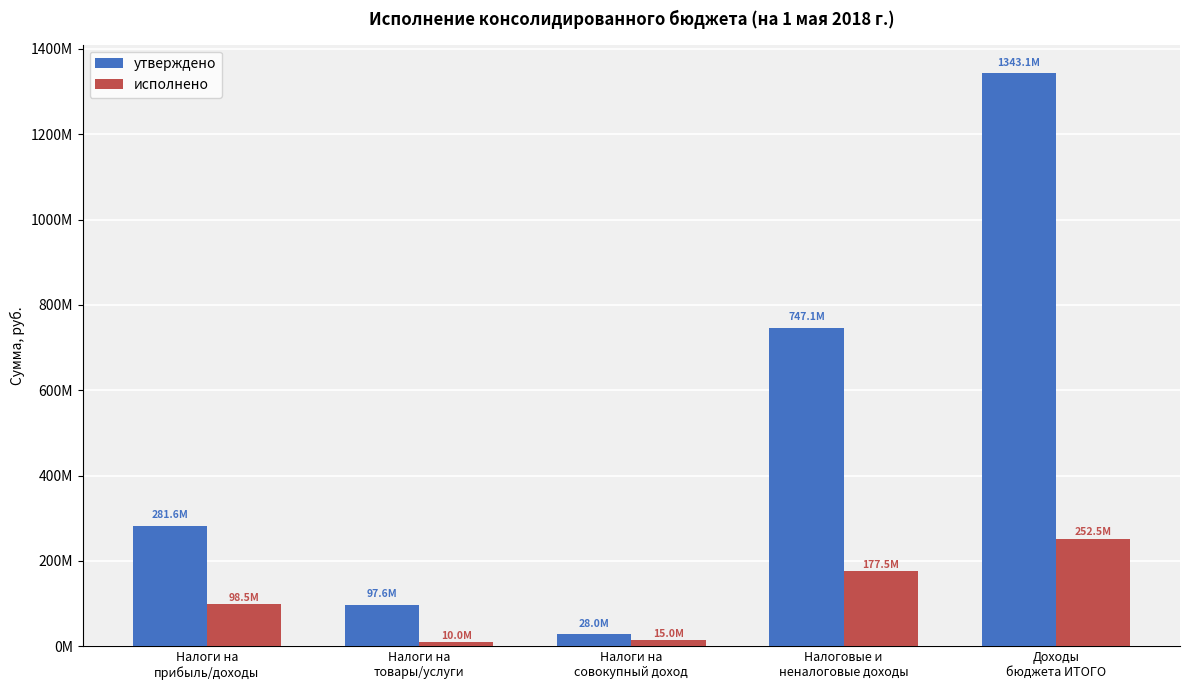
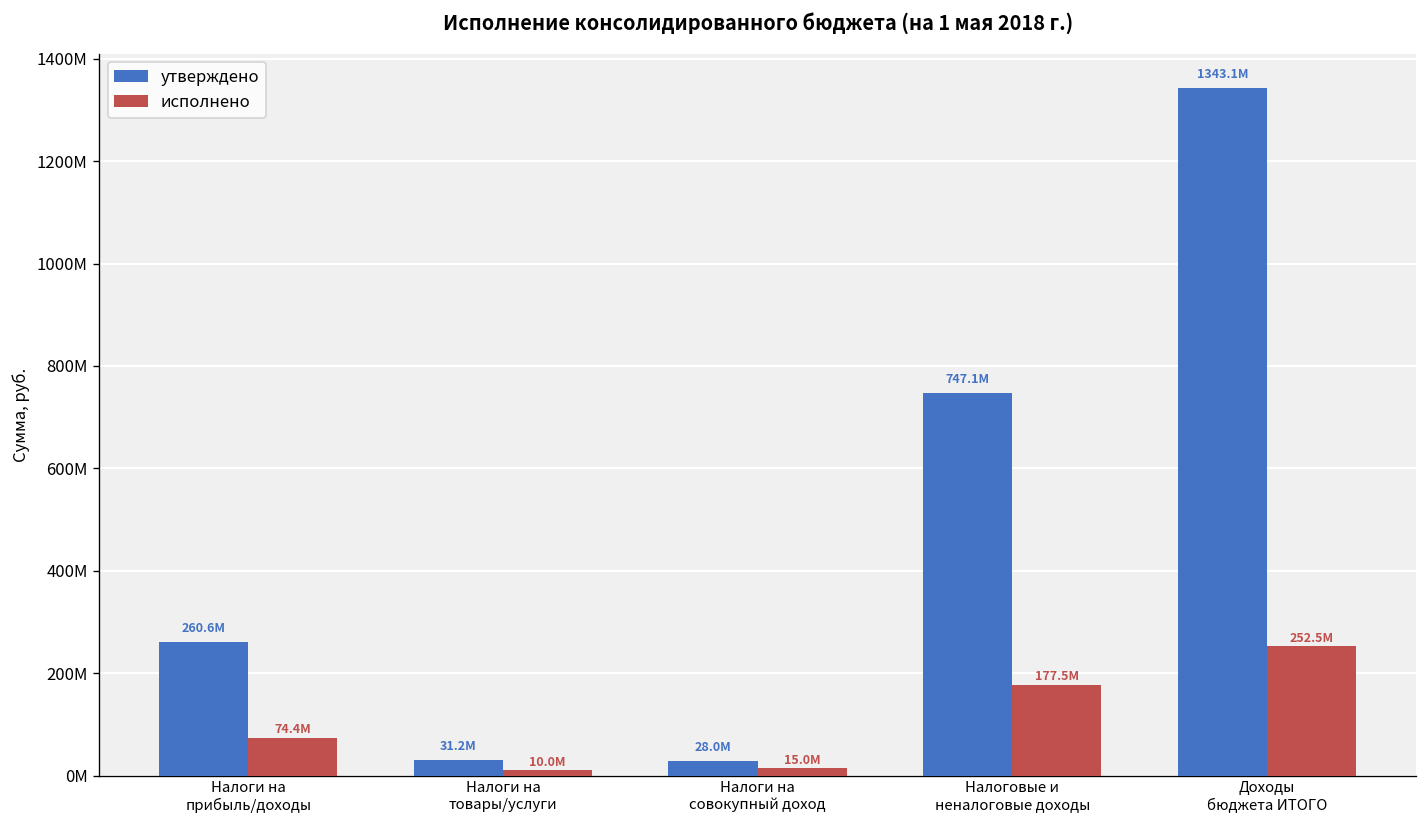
утверждено, Налоги на прибыль/доходы: 281.6M -> 260.6M
исполнено, Налоги на прибыль/доходы: 98.5M -> 74.4M
утверждено, Налоги на товары/услуги: 97.6M -> 31.2M
